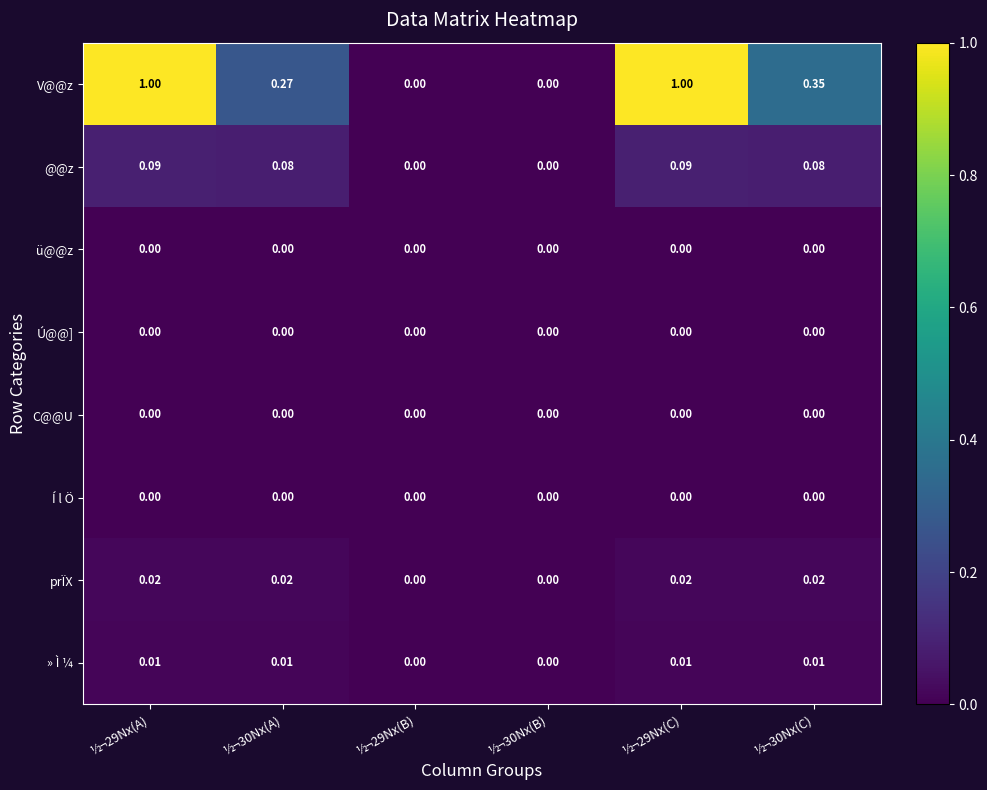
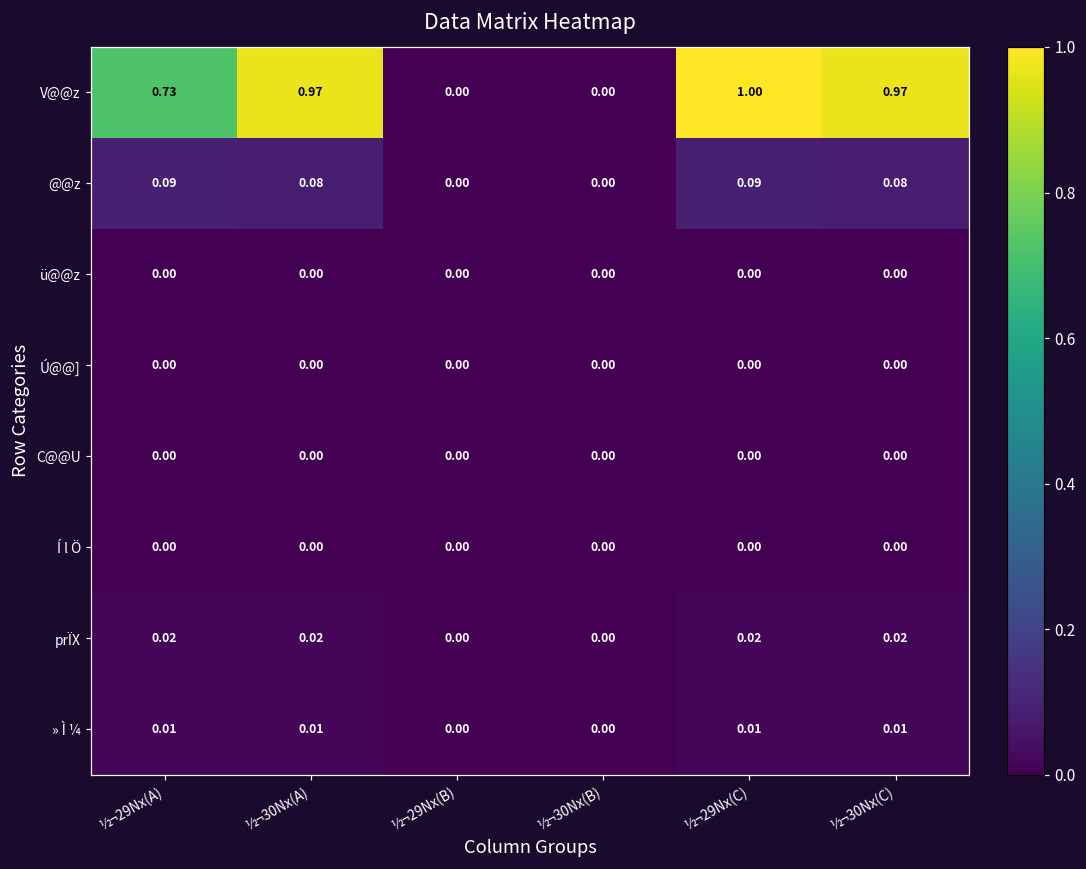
V@@z, ½¬29Nx(A): 1.00 -> 0.73
V@@z, ½¬30Nx(A): 0.27 -> 0.97
V@@z, ½¬30Nx(C): 0.35 -> 0.97
